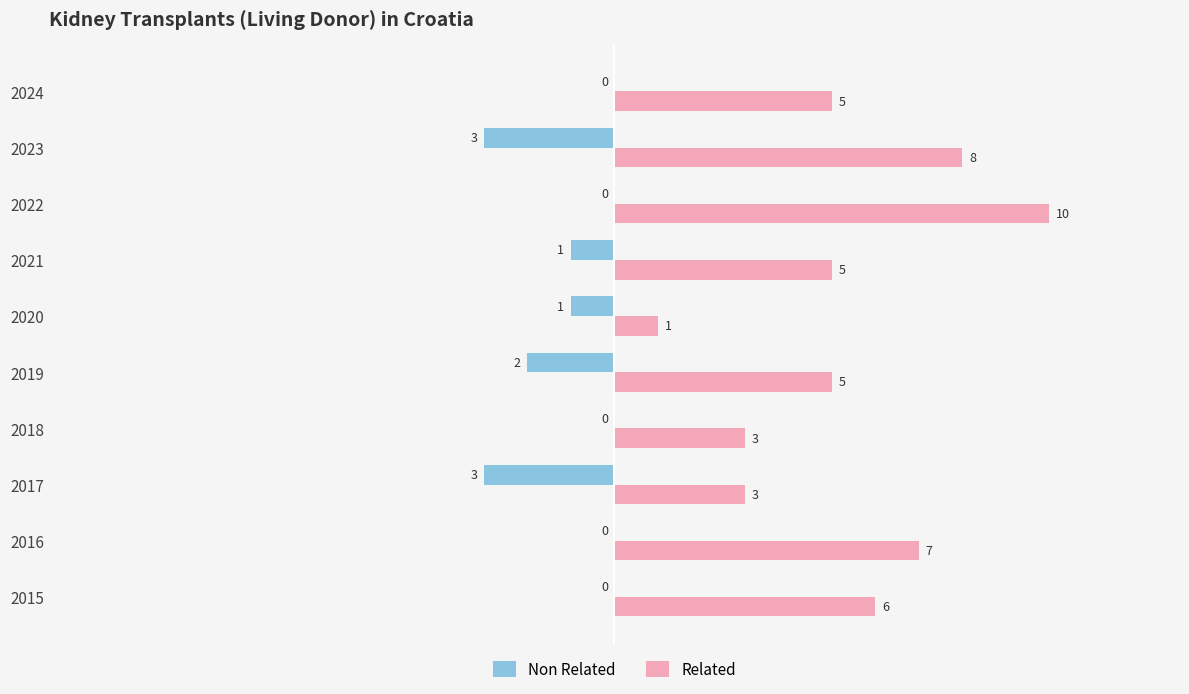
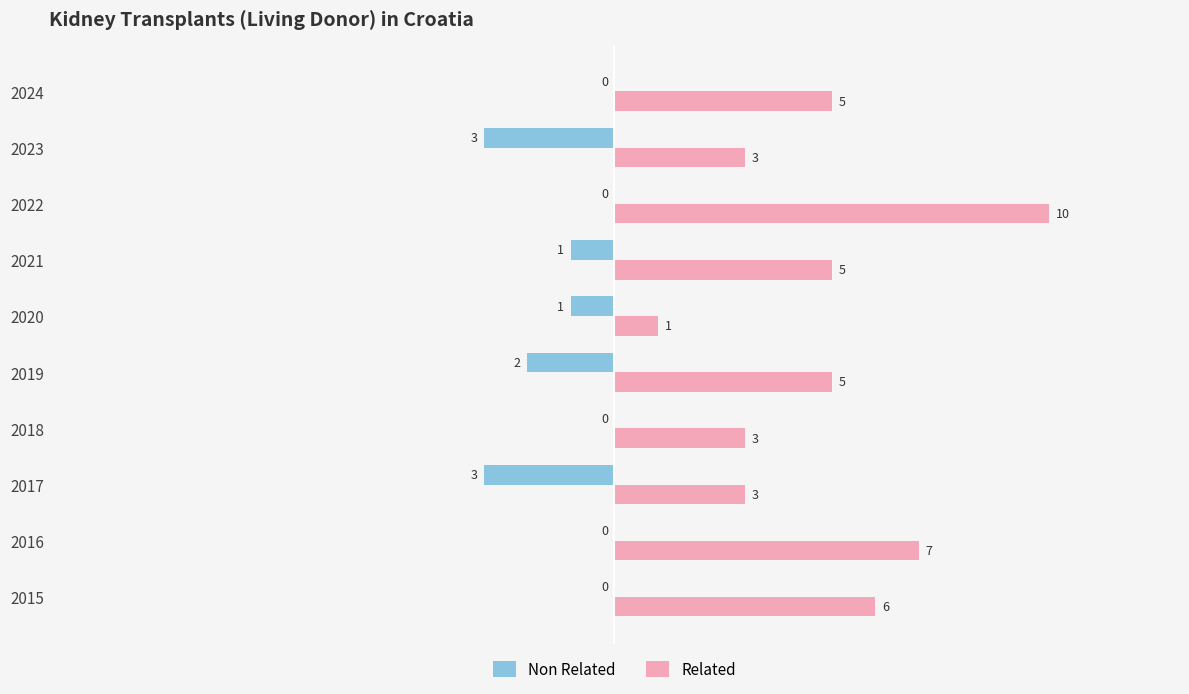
Related, 2023: 8 -> 3
